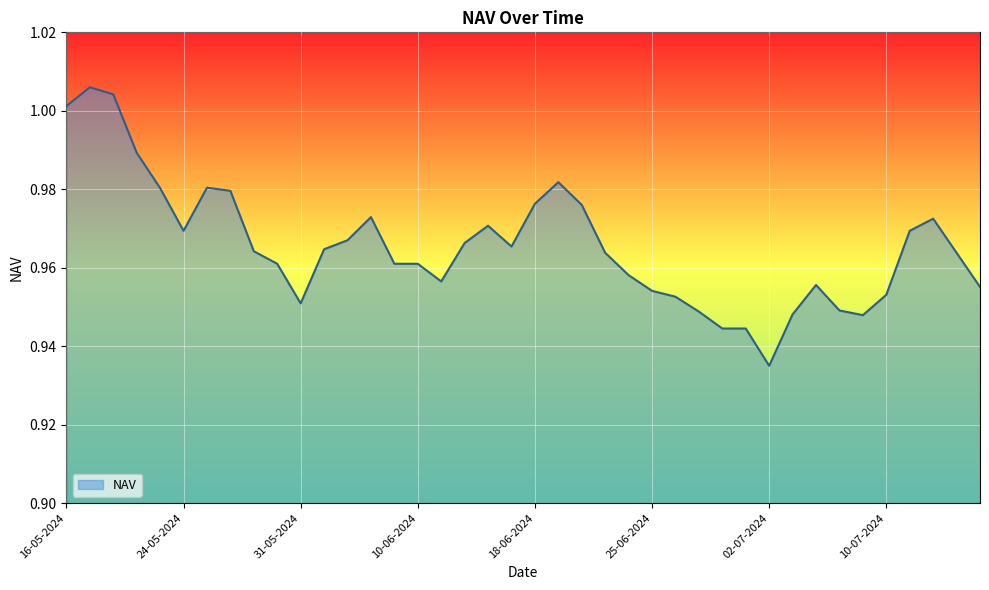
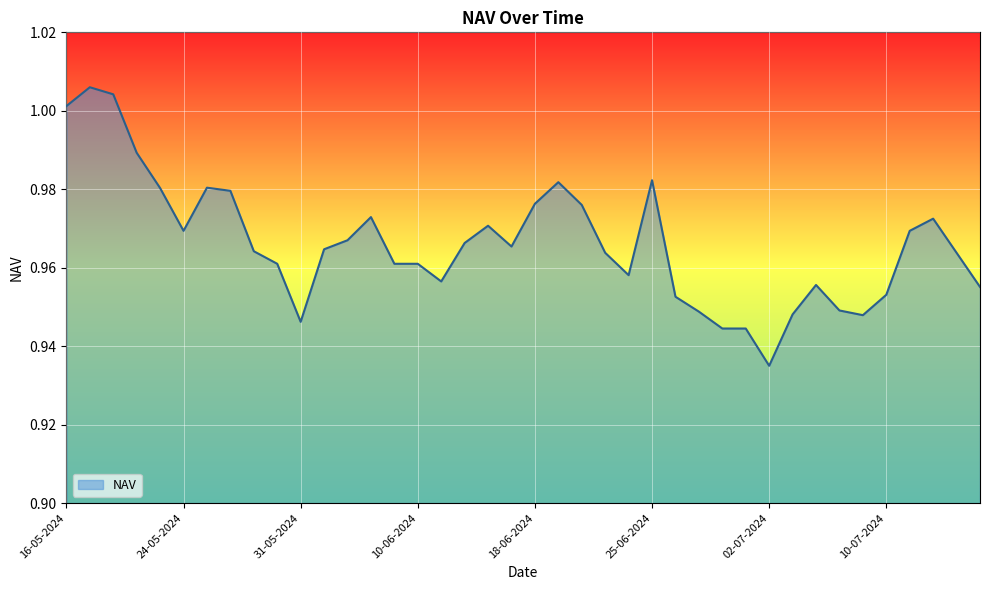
31-05-2024: 0.951 -> 0.946
25-06-2024: 0.954 -> 0.982
